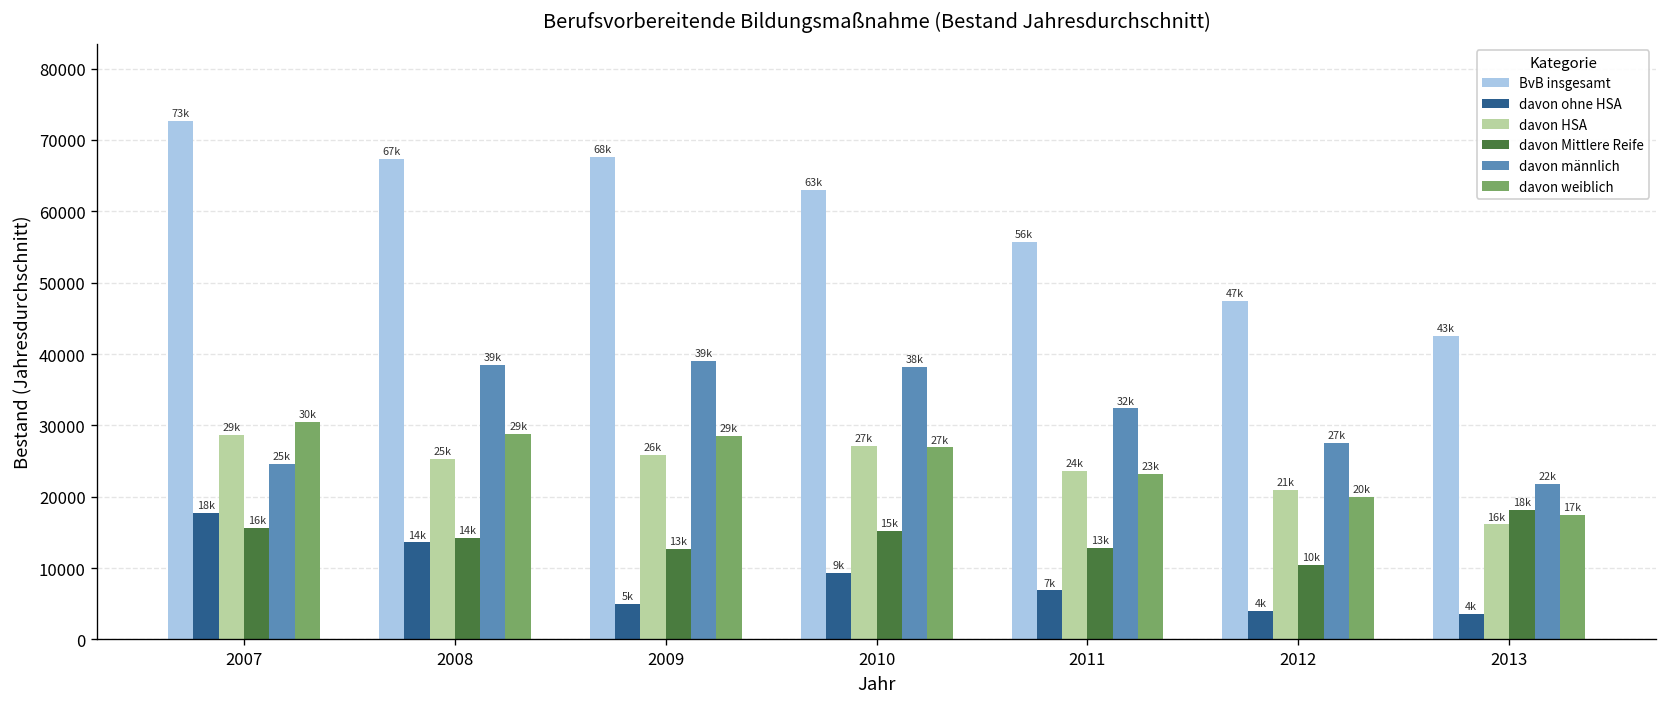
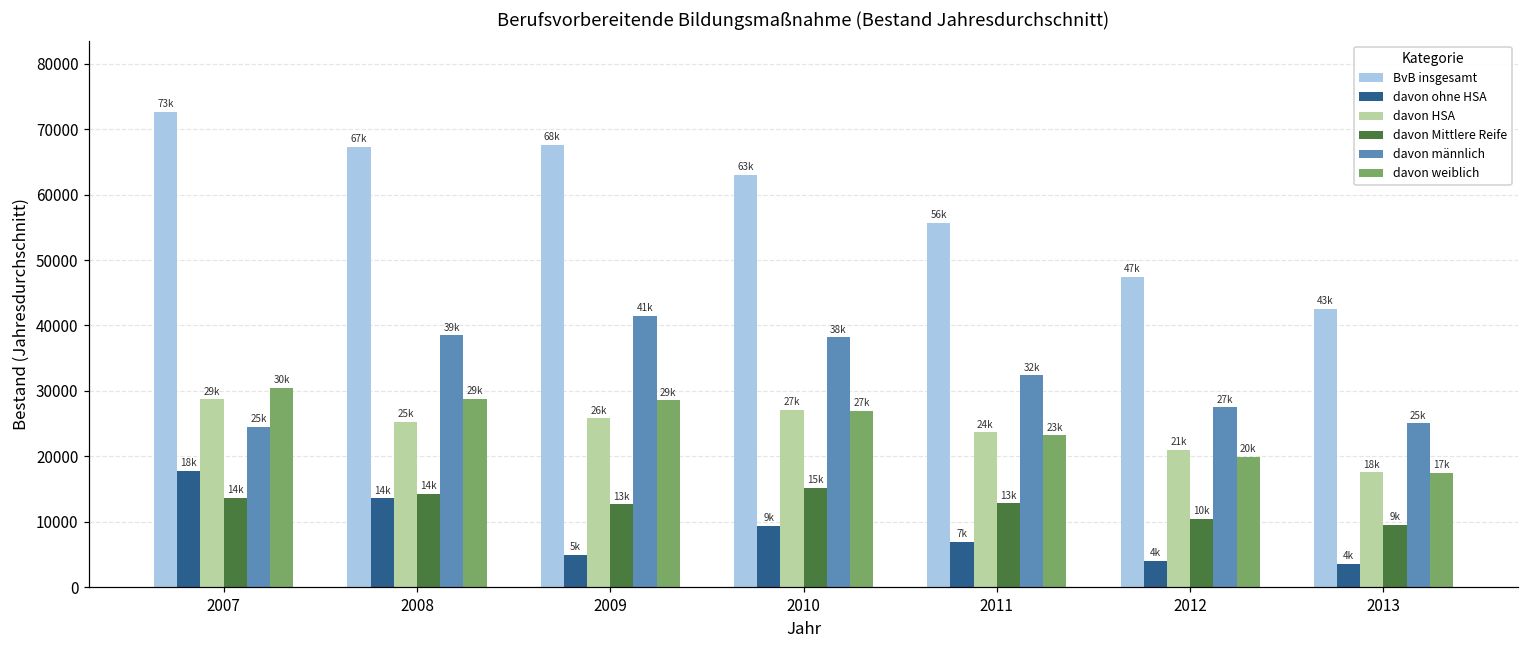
davon Mittlere Reife, 2007: 16k -> 14k
davon männlich, 2009: 39k -> 41k
davon HSA, 2013: 16k -> 18k
davon Mittlere Reife, 2013: 18k -> 9k
davon männlich, 2013: 22k -> 25k
